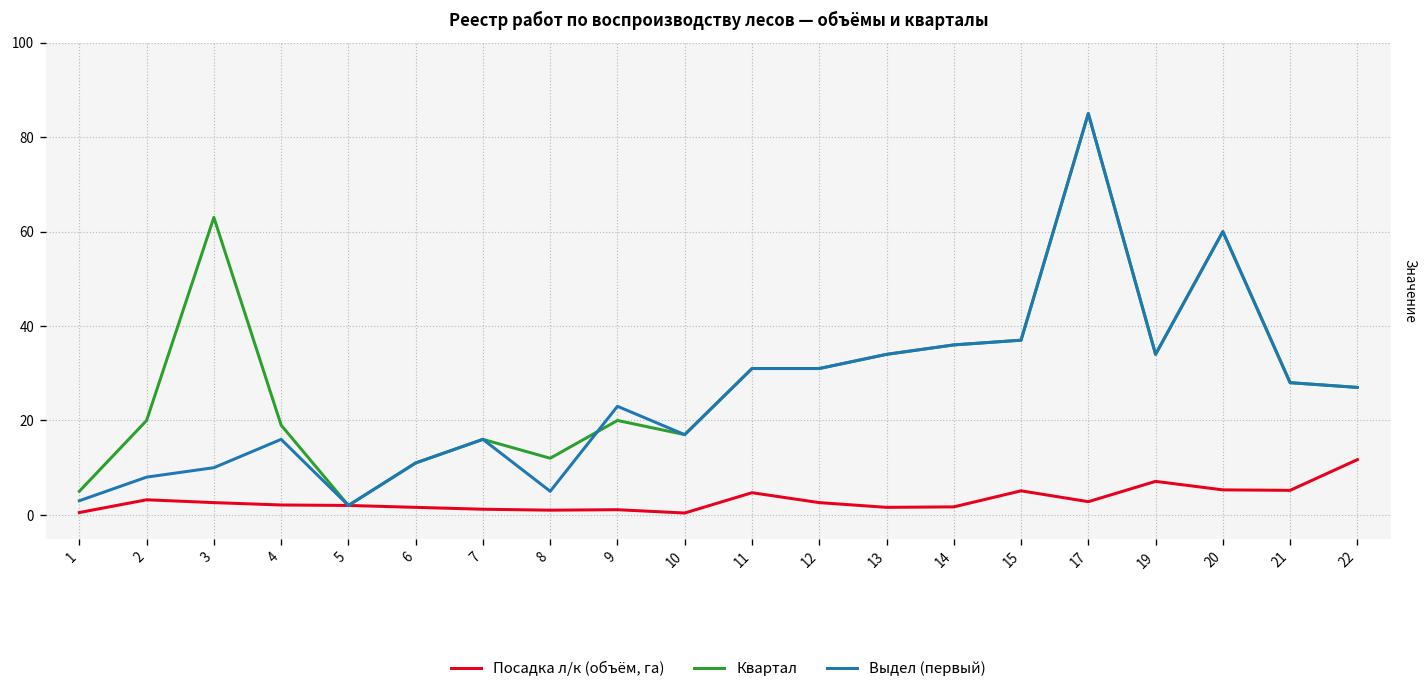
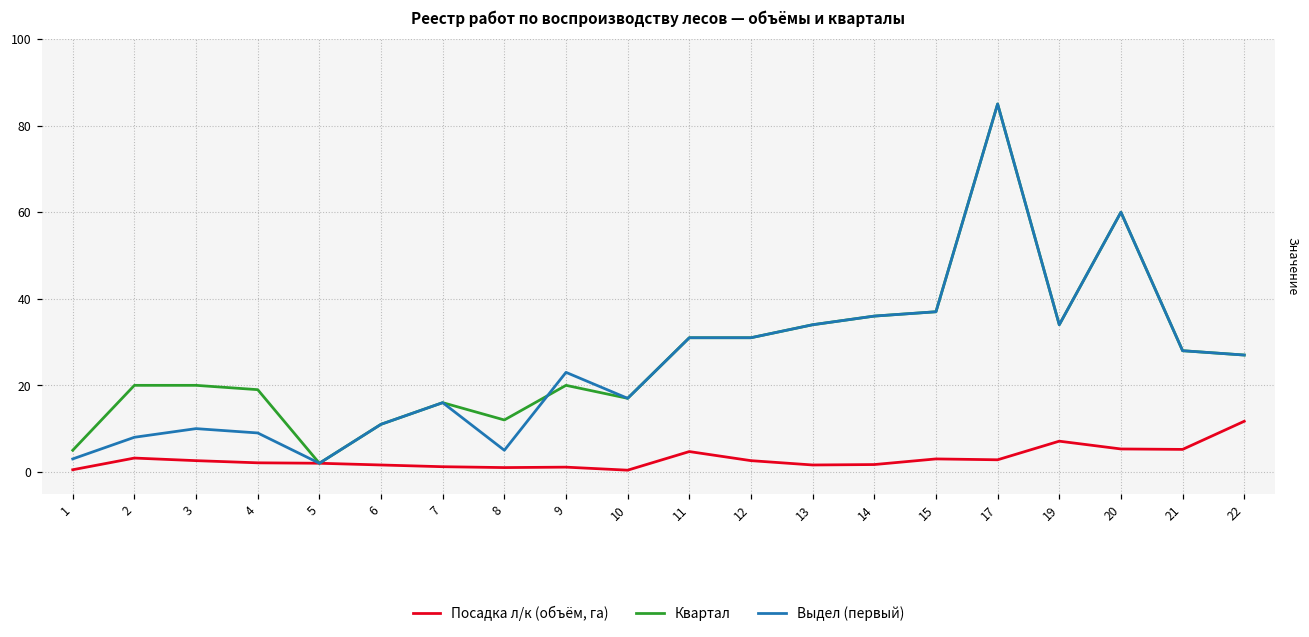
Квартал, 3: 63 -> 20
Выдел (первый), 4: 16 -> 9
Посадка л/к (объём, га), 15: 5 -> 3
